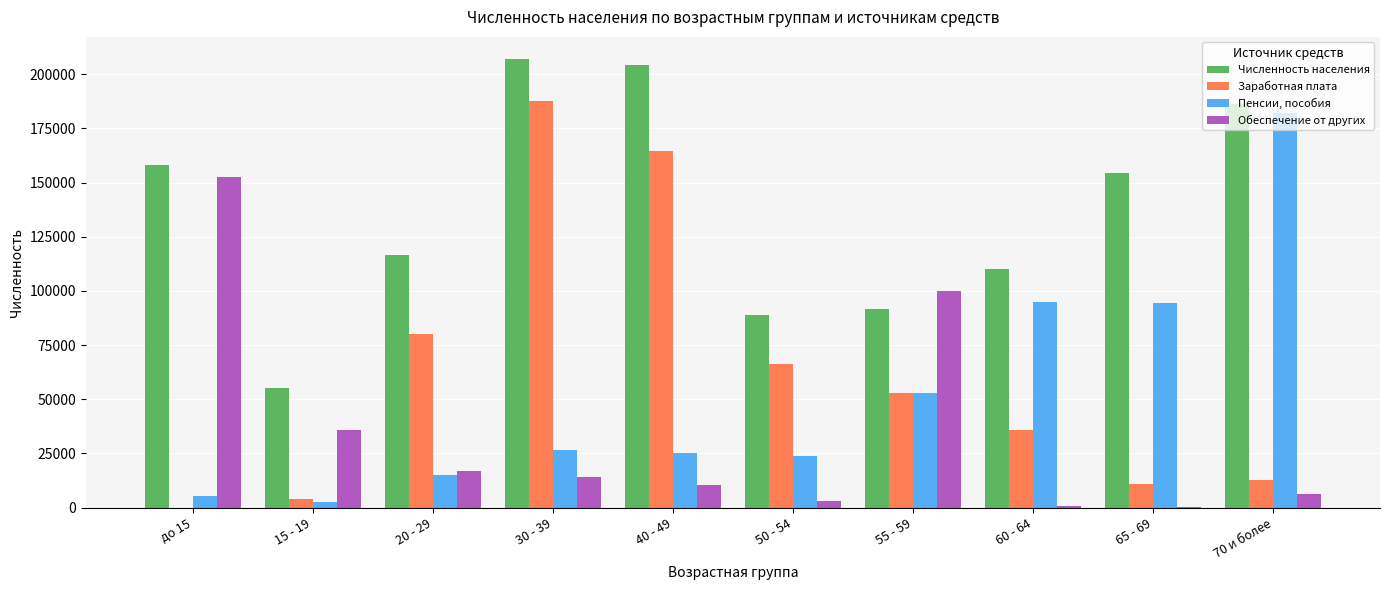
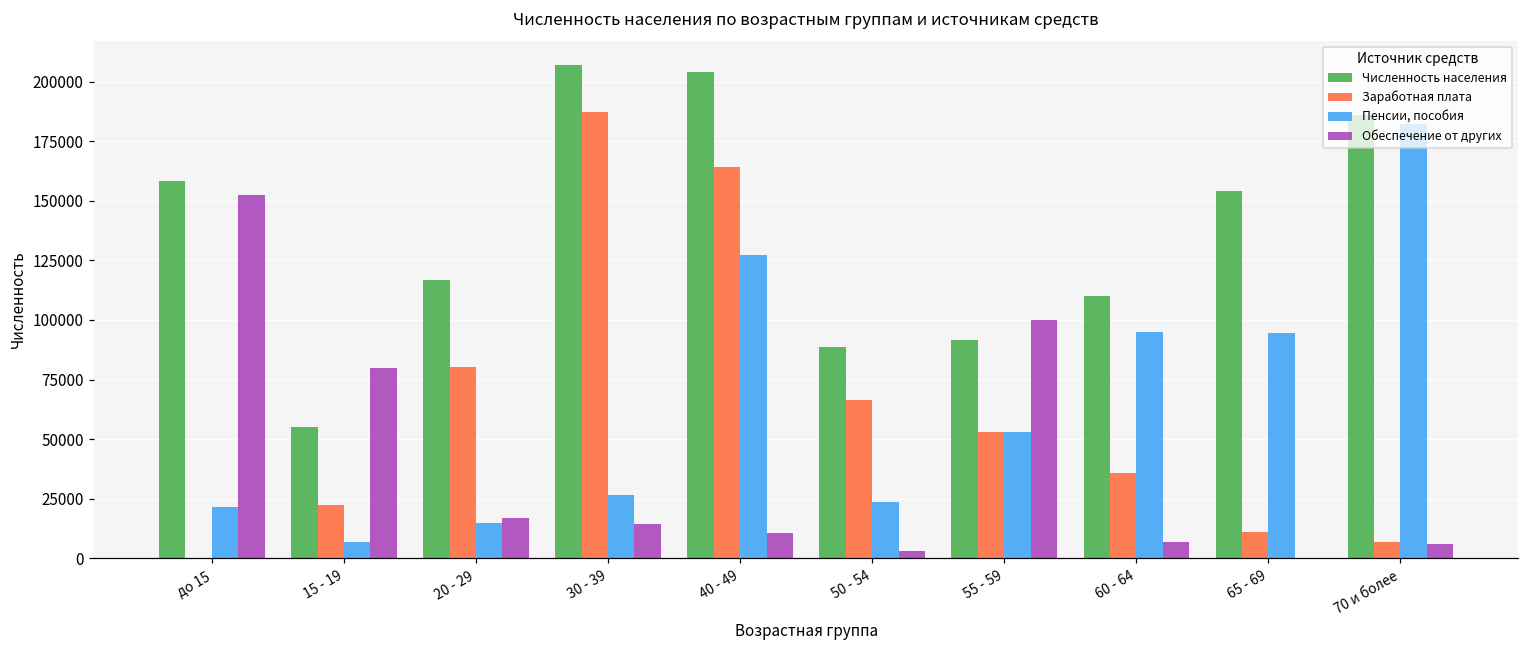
Пенсии, пособия, до 15: 5000 -> 22000
Заработная плата, 15 - 19: 4000 -> 22000
Пенсии, пособия, 15 - 19: 3000 -> 7000
Обеспечение от других, 15 - 19: 36000 -> 80000
Пенсии, пособия, 40 - 49: 25000 -> 127000
Обеспечение от других, 60 - 64: 1000 -> 7000
Заработная плата, 70 и более: 13000 -> 7000
